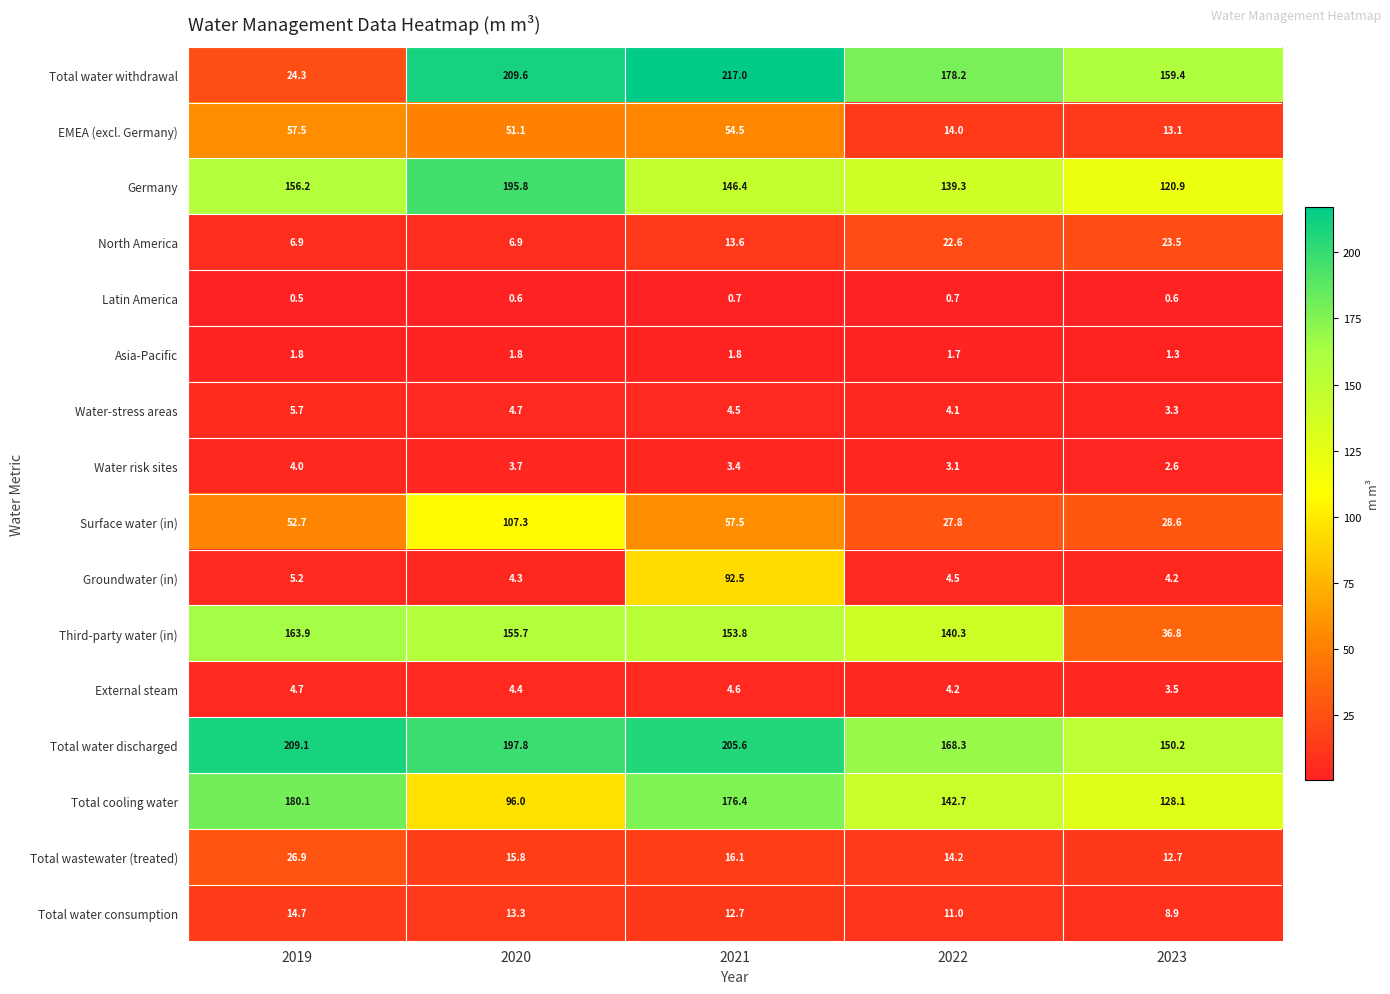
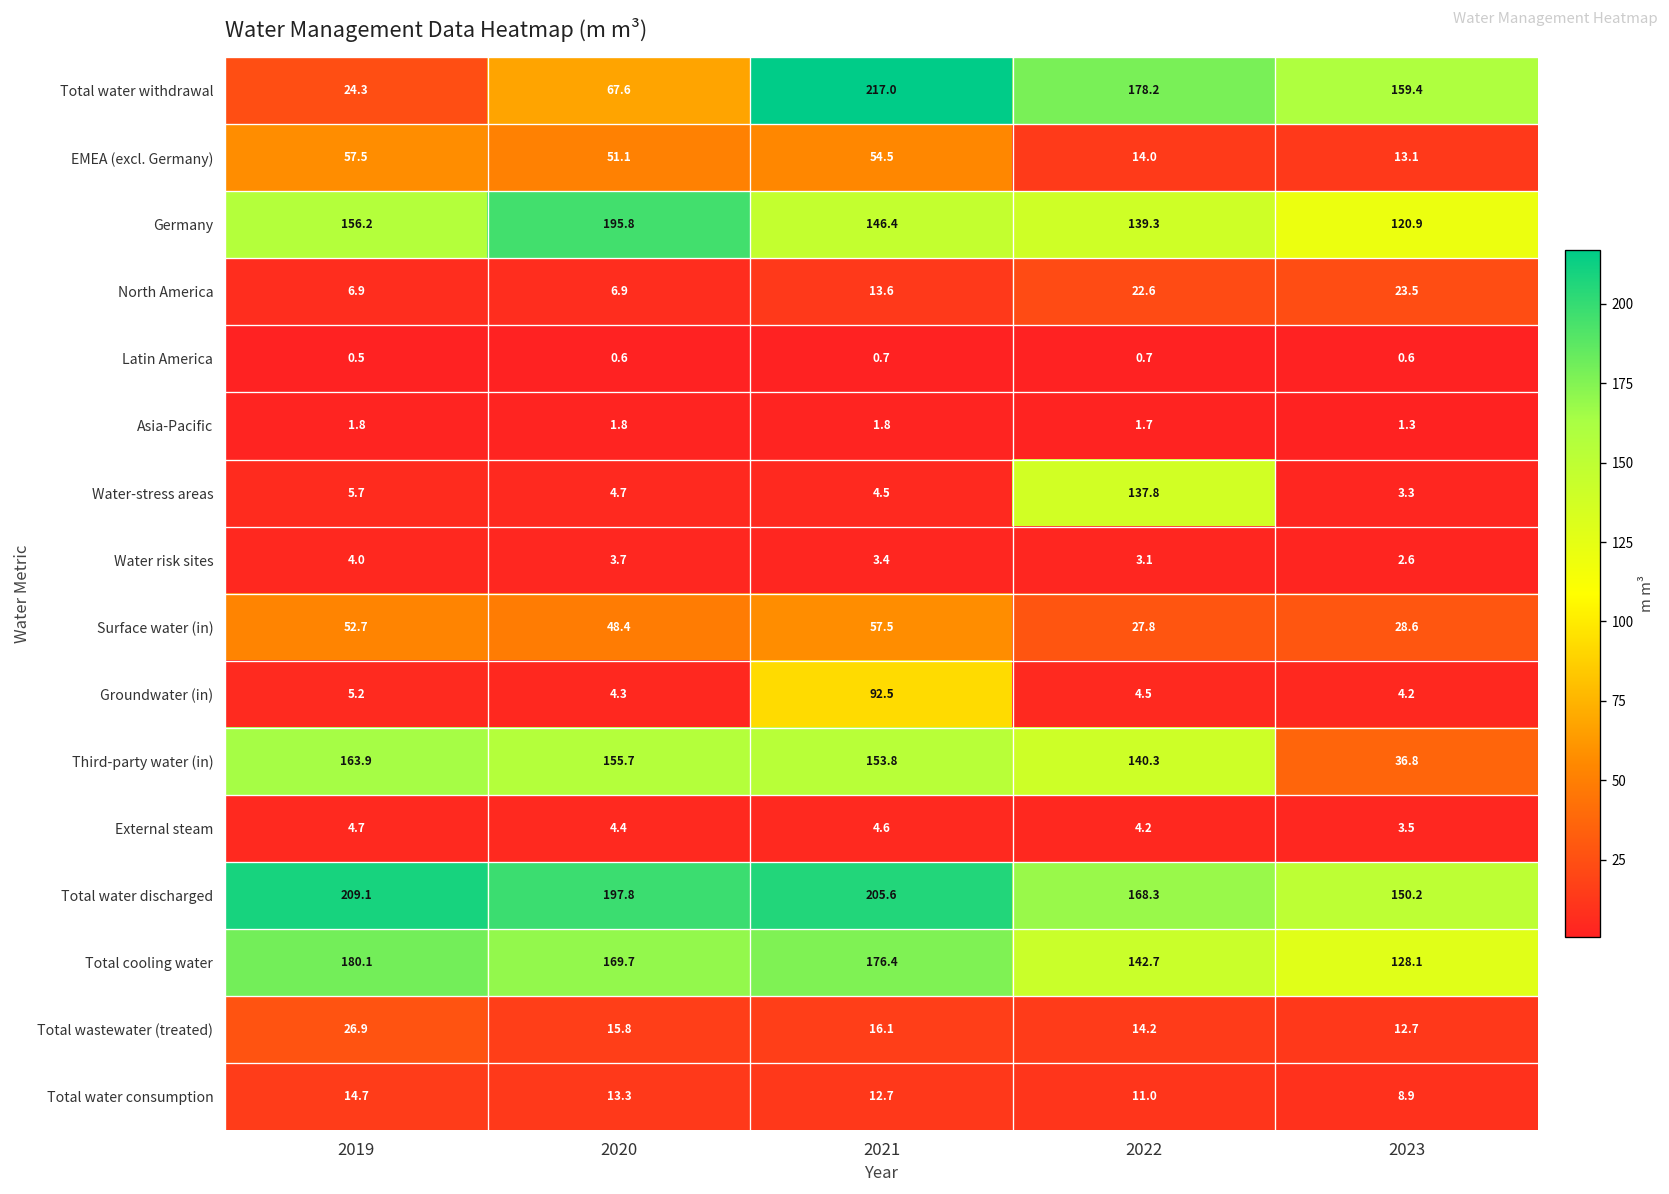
Total water withdrawal, 2020: 209.6 -> 67.6
Water-stress areas, 2022: 4.1 -> 137.8
Surface water (in), 2020: 107.3 -> 48.4
Total cooling water, 2020: 96.0 -> 169.7
